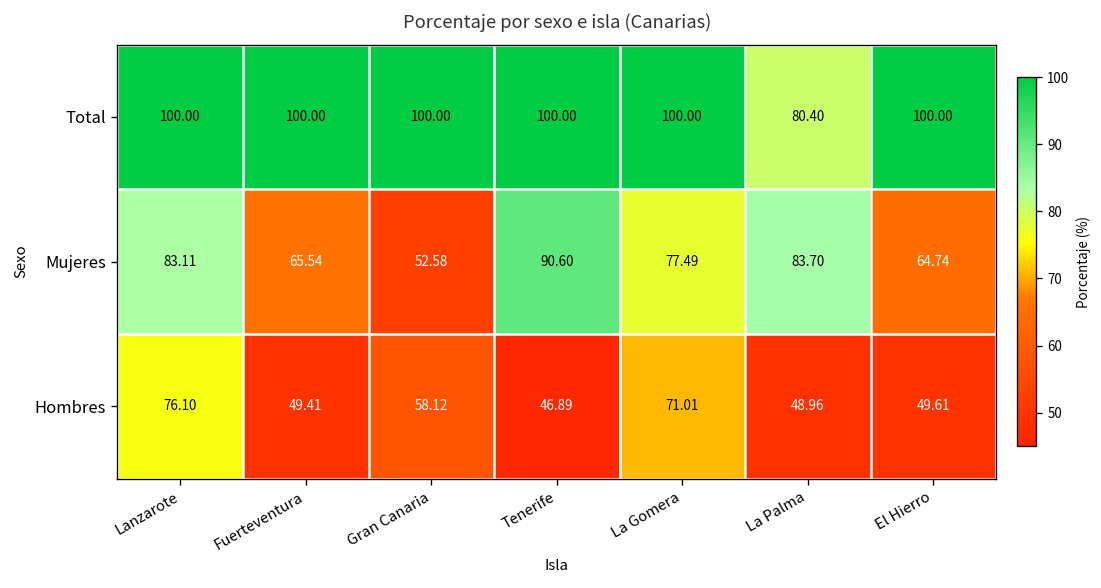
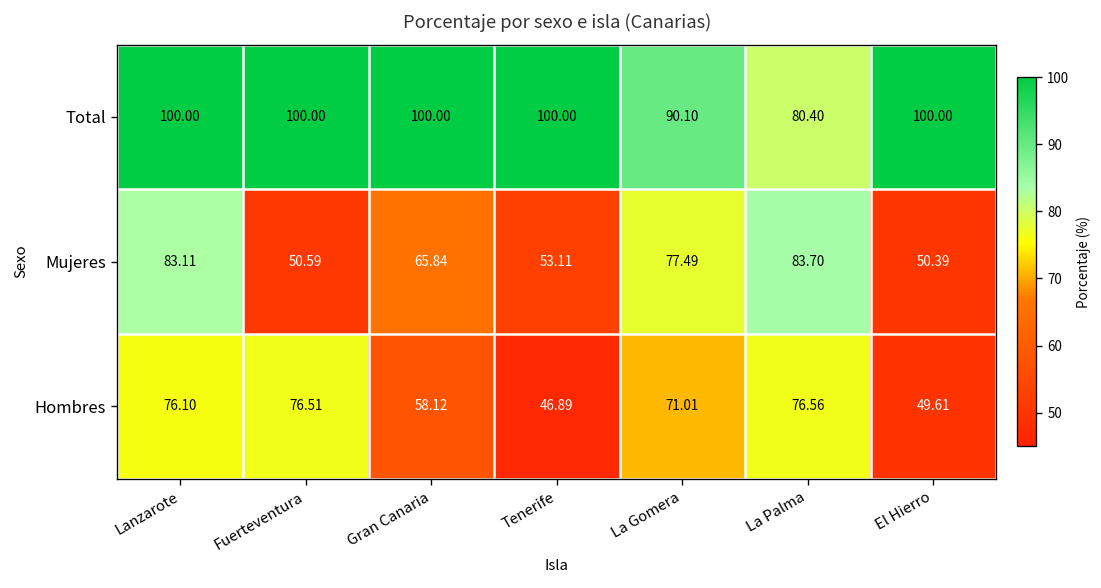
Total, La Gomera: 100.00 -> 90.10
Mujeres, Fuerteventura: 65.54 -> 50.59
Mujeres, Gran Canaria: 52.58 -> 65.84
Mujeres, Tenerife: 90.60 -> 53.11
Mujeres, El Hierro: 64.74 -> 50.39
Hombres, Fuerteventura: 49.41 -> 76.51
Hombres, La Palma: 48.96 -> 76.56
